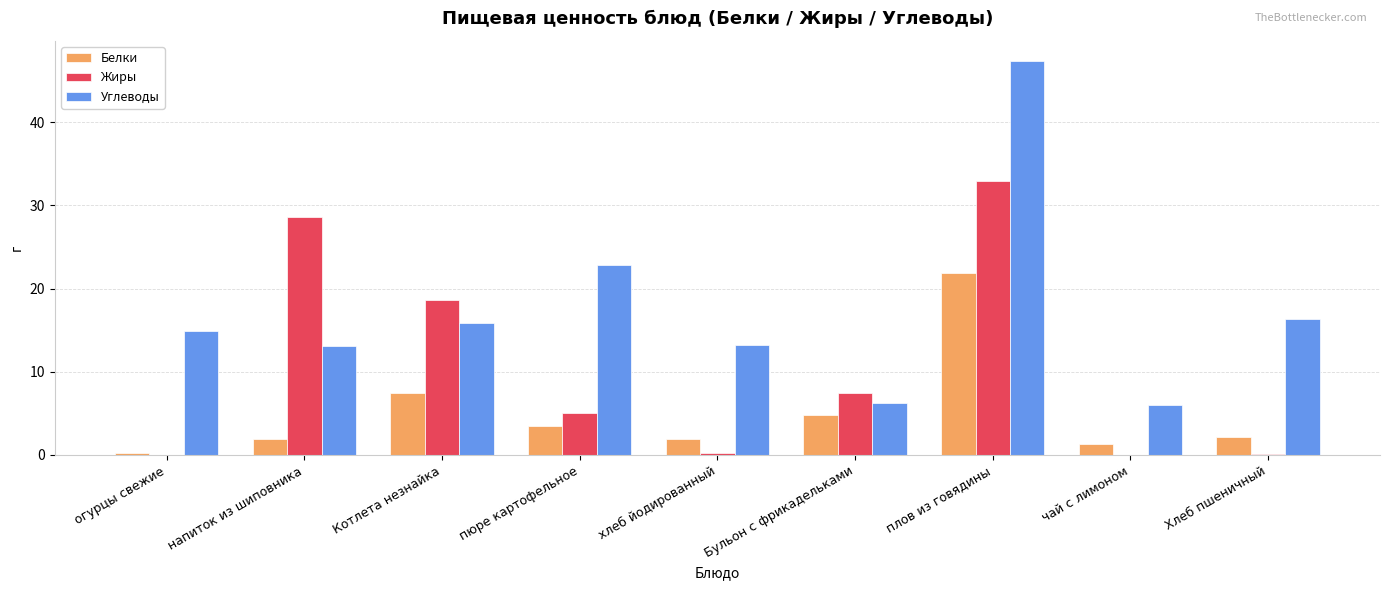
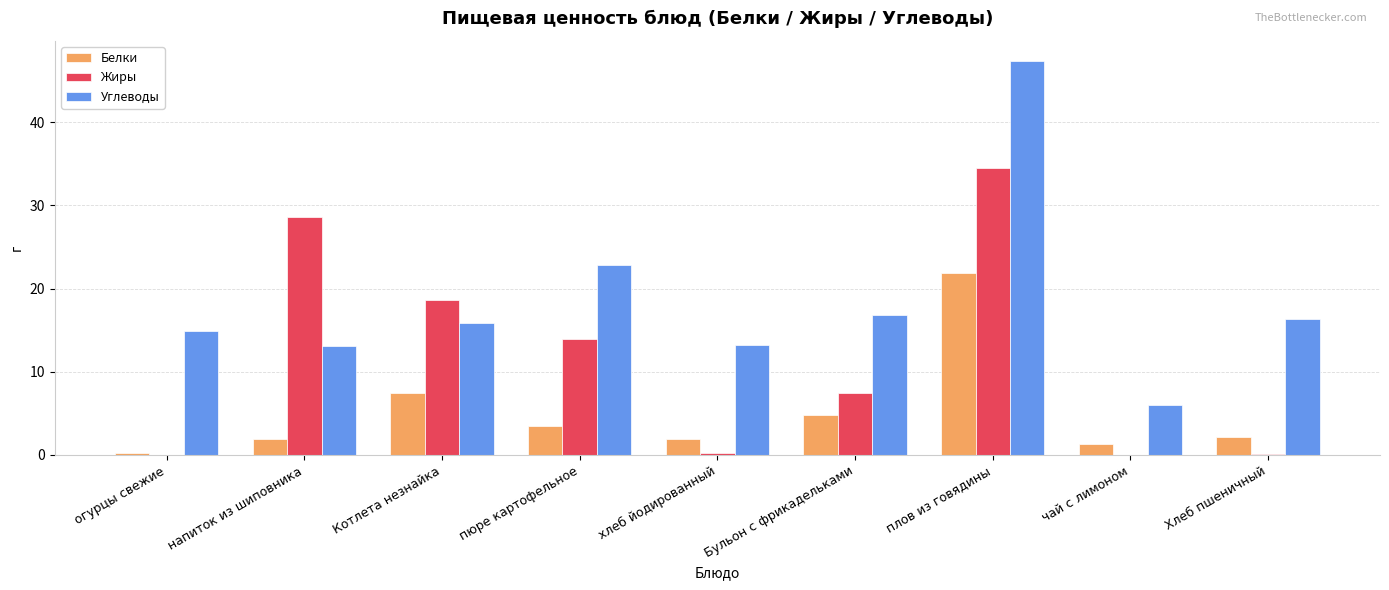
Жиры, пюре картофельное: 5 -> 14
Углеводы, Бульон с фрикадельками: 6 -> 17
Жиры, плов из говядины: 33 -> 35
